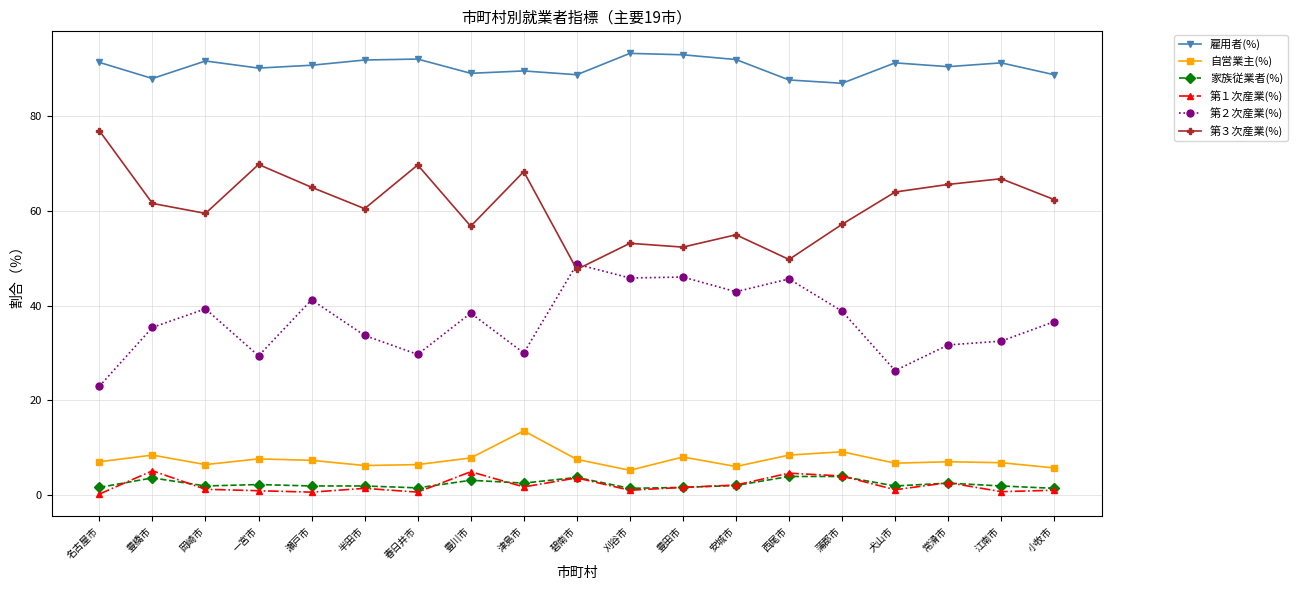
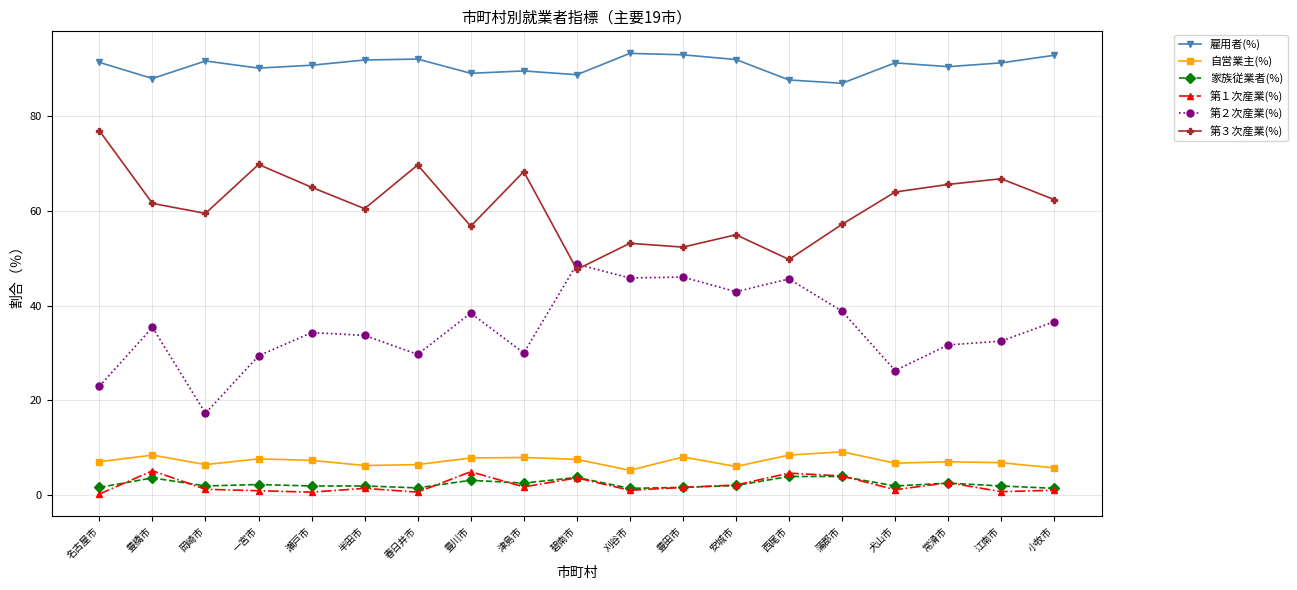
第２次産業(%), 岡崎市: 39 -> 17
第２次産業(%), 瀬戸市: 41 -> 34
自営業主(%), 津島市: 14 -> 8
雇用者(%), 小牧市: 89 -> 93
